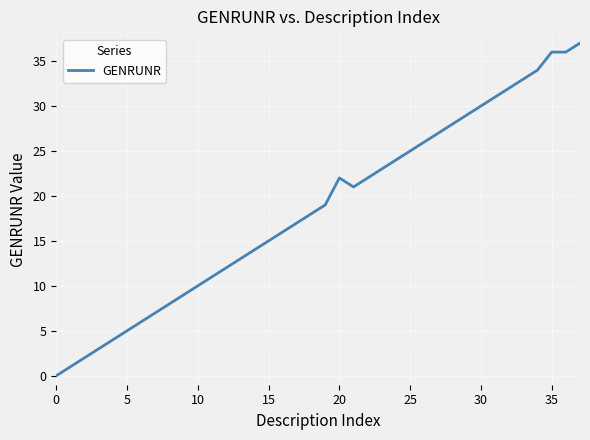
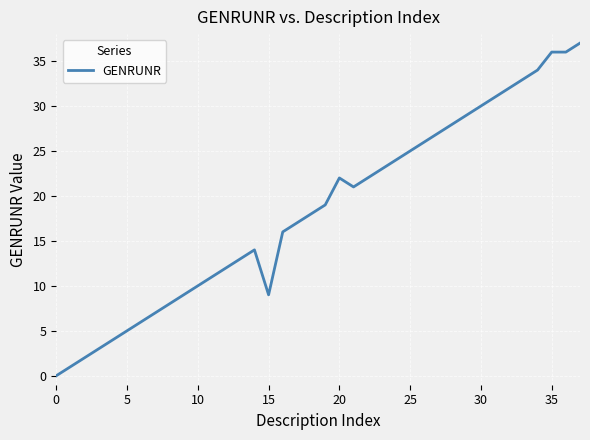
15: 15 -> 9
